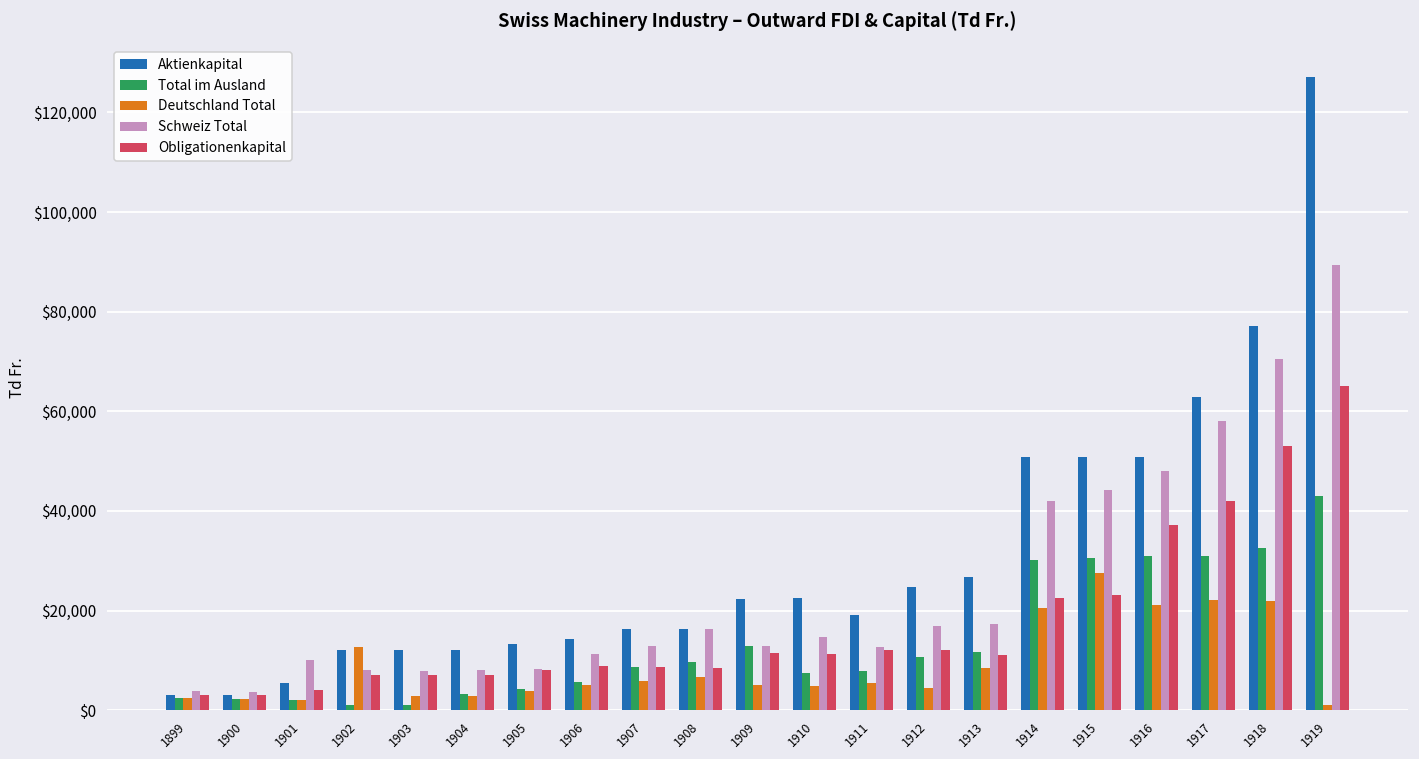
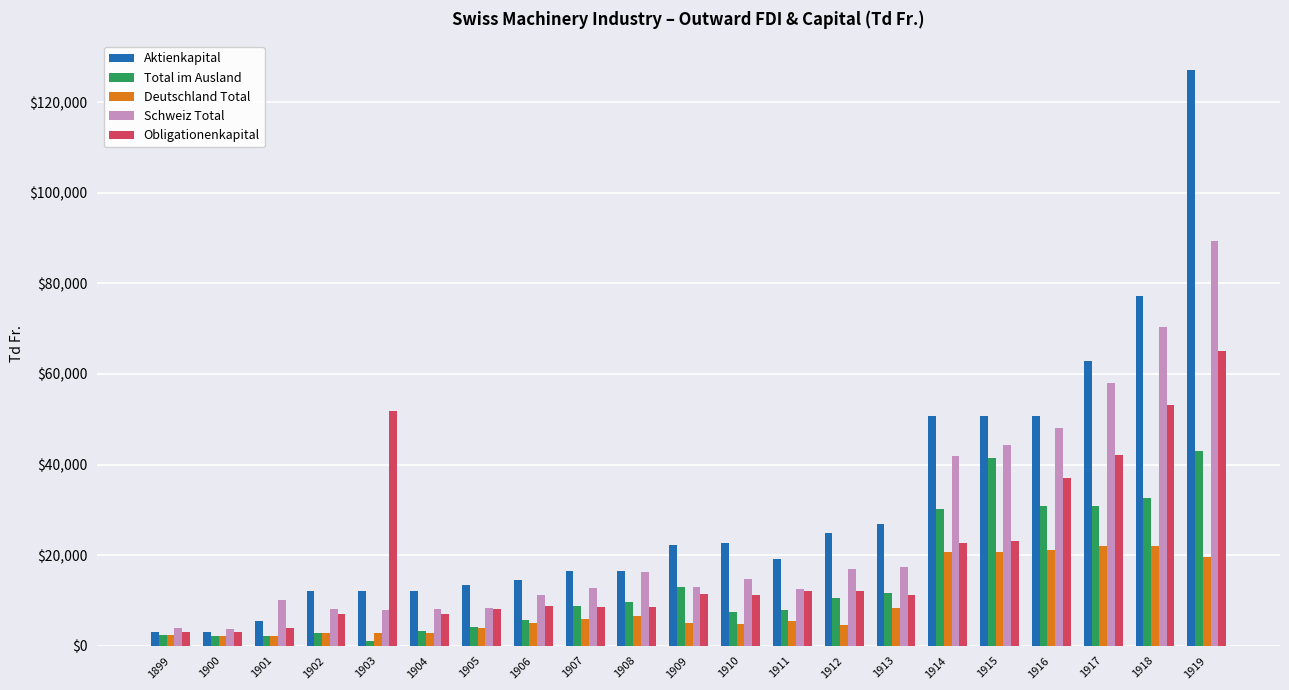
Total im Ausland, 1902: $1,000 -> $3,000
Deutschland Total, 1902: $13,000 -> $3,000
Obligationenkapital, 1903: $7,000 -> $52,000
Total im Ausland, 1915: $31,000 -> $42,000
Deutschland Total, 1915: $28,000 -> $21,000
Deutschland Total, 1919: $1,000 -> $20,000
